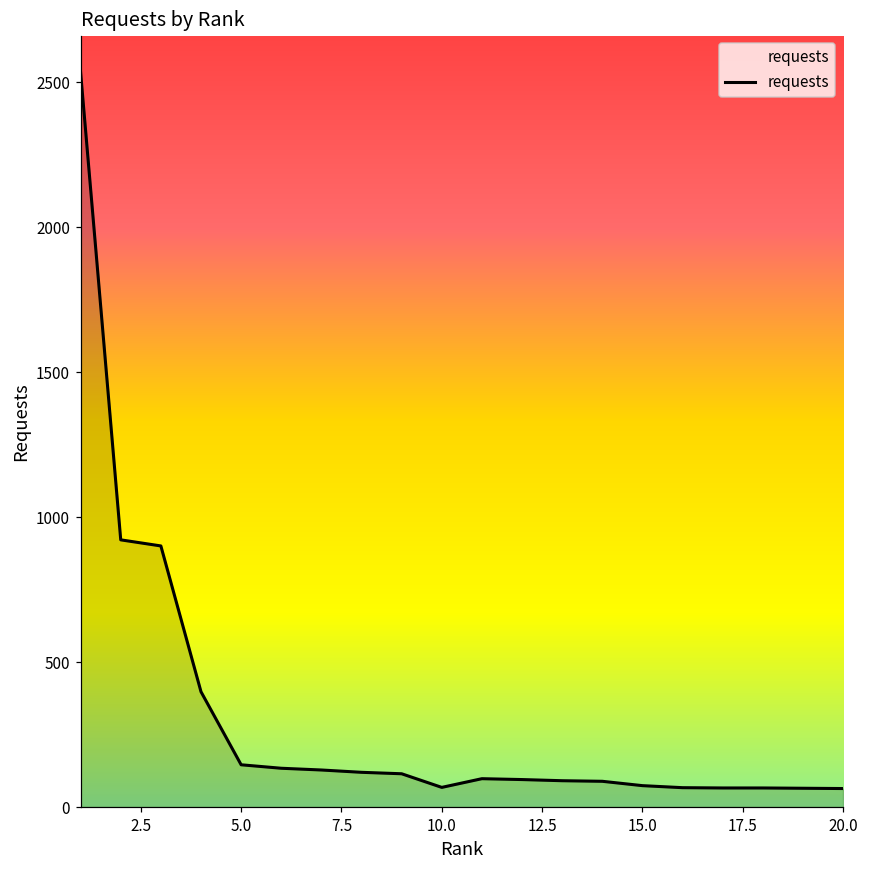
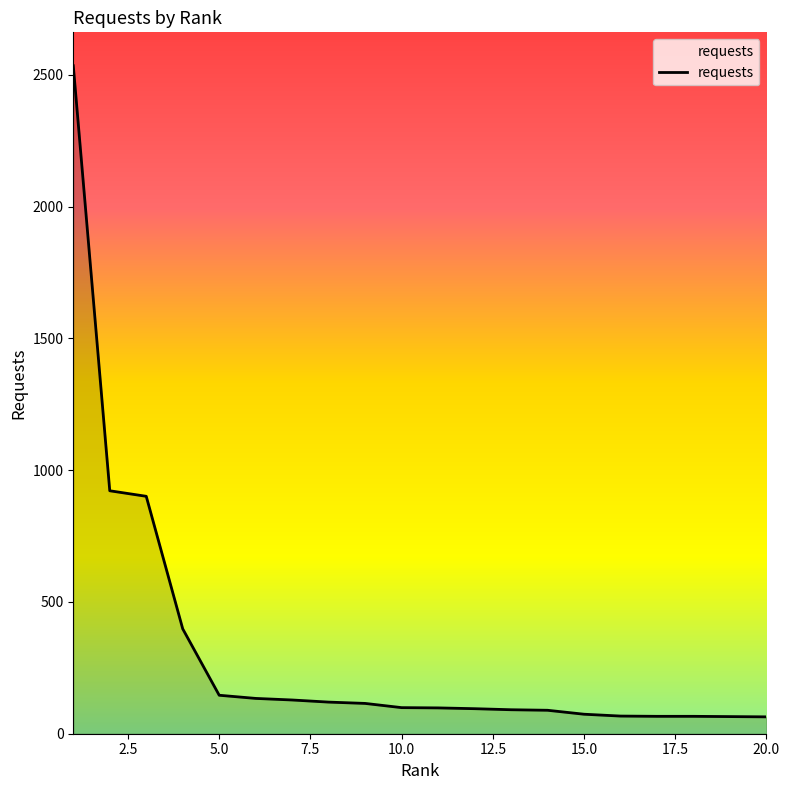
10.0: 70 -> 100
